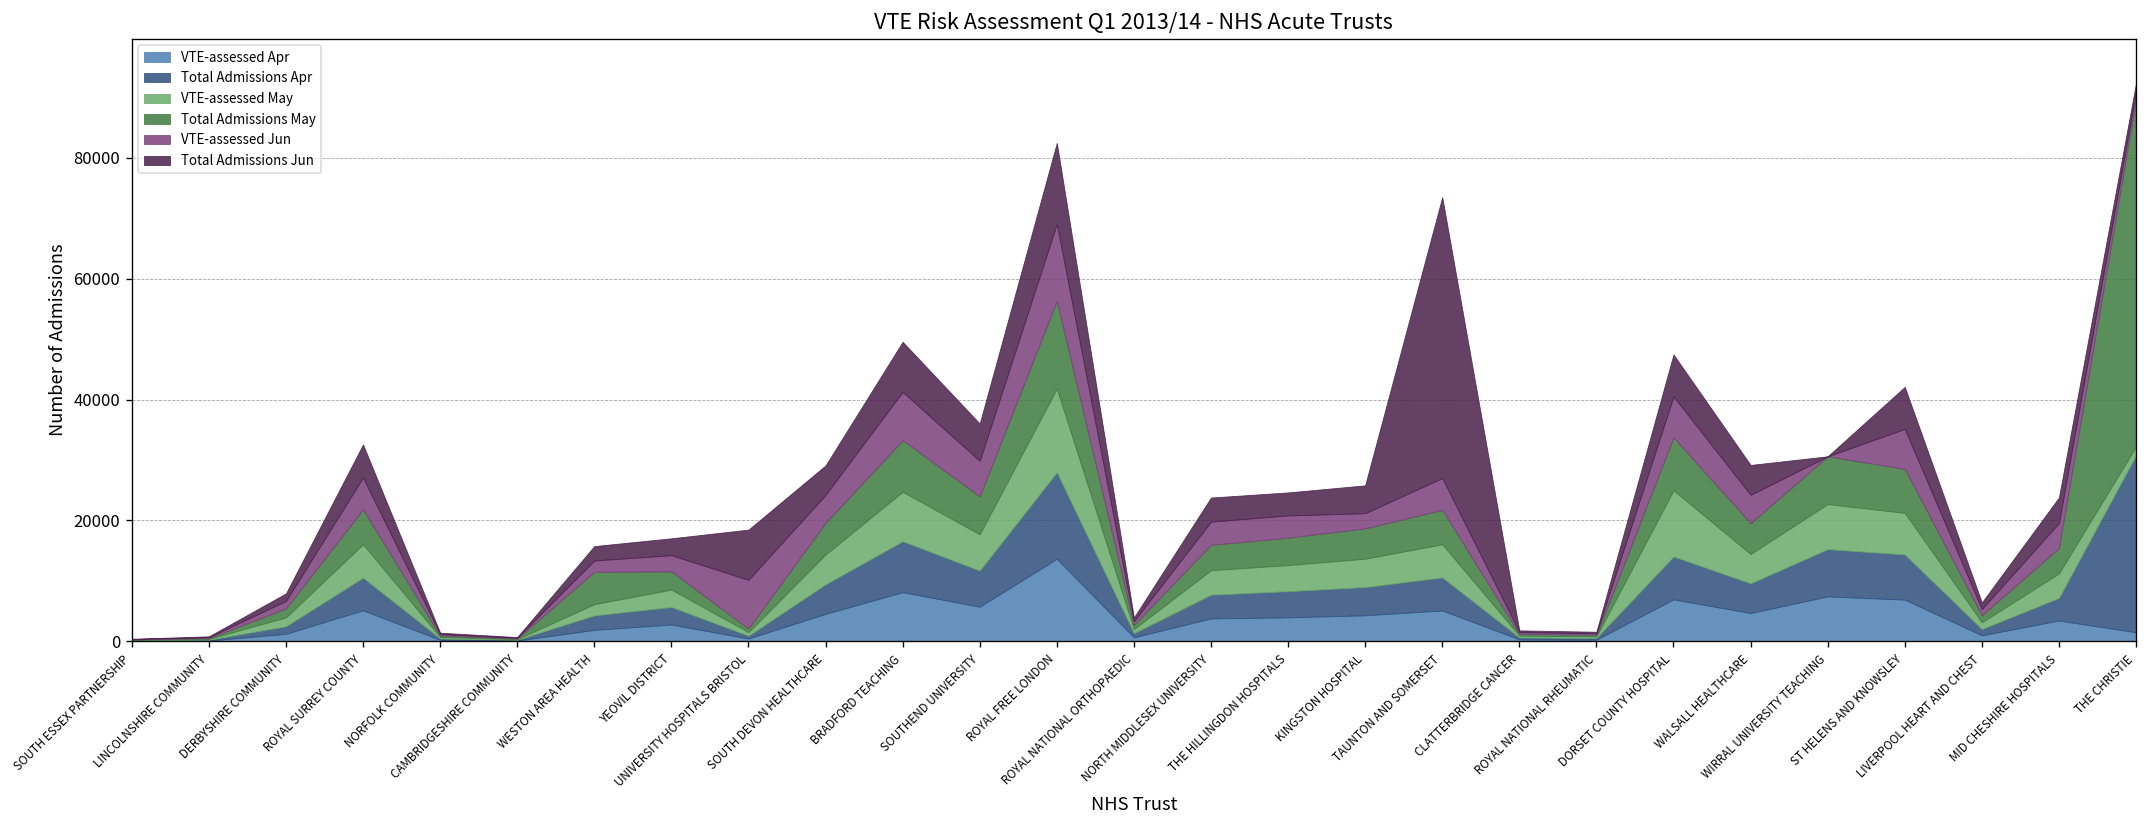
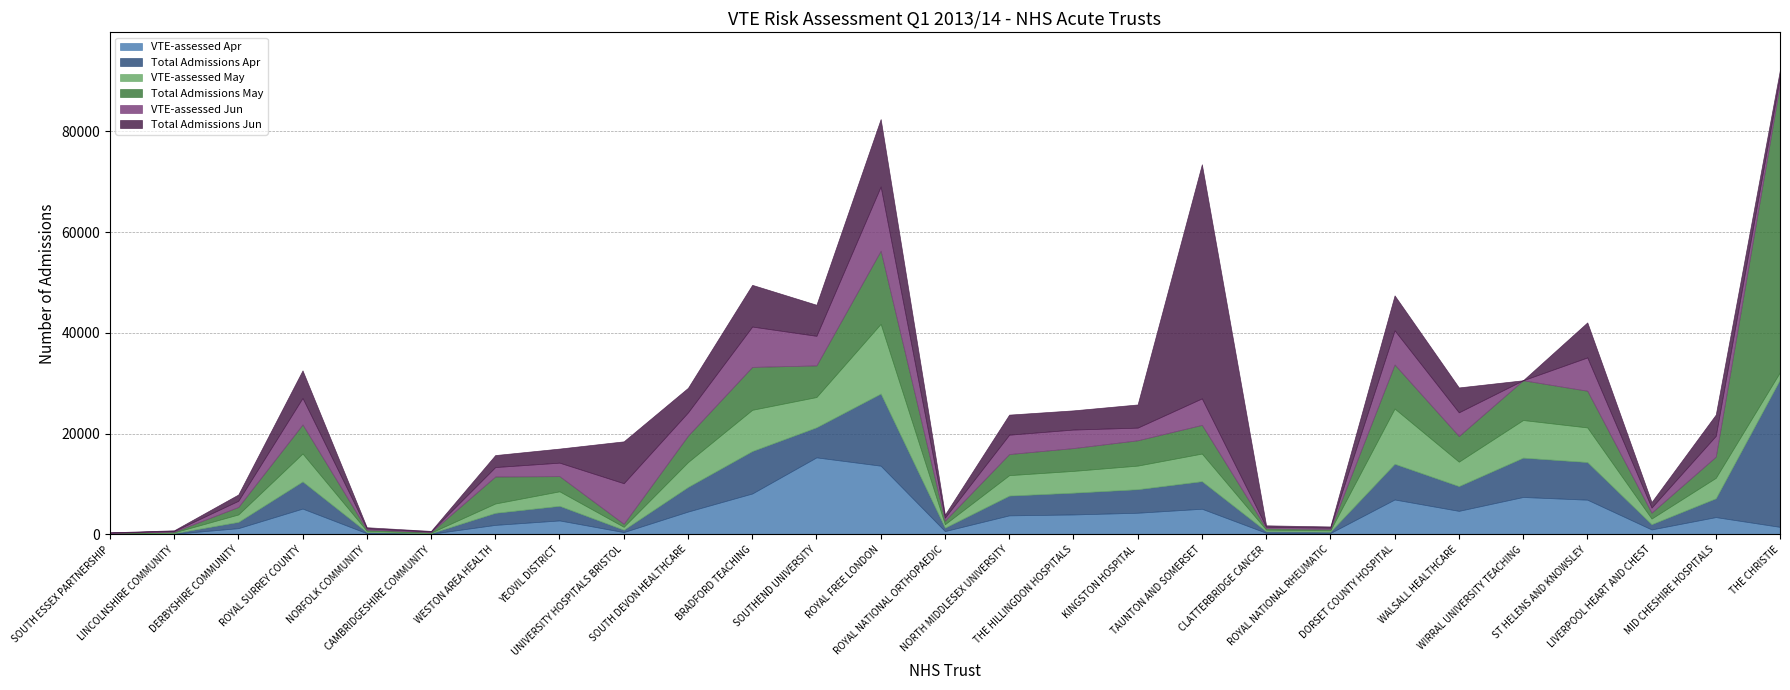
VTE-assessed Apr, SOUTHEND UNIVERSITY: 6000 -> 15000
